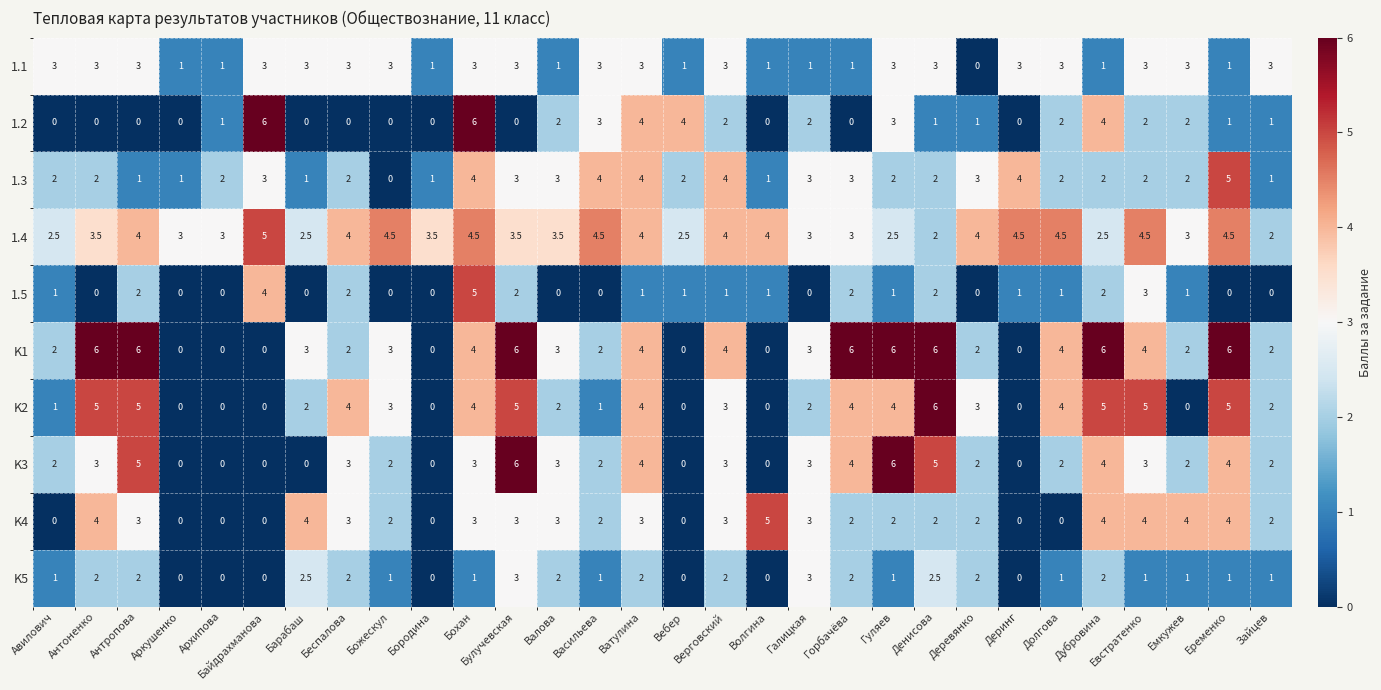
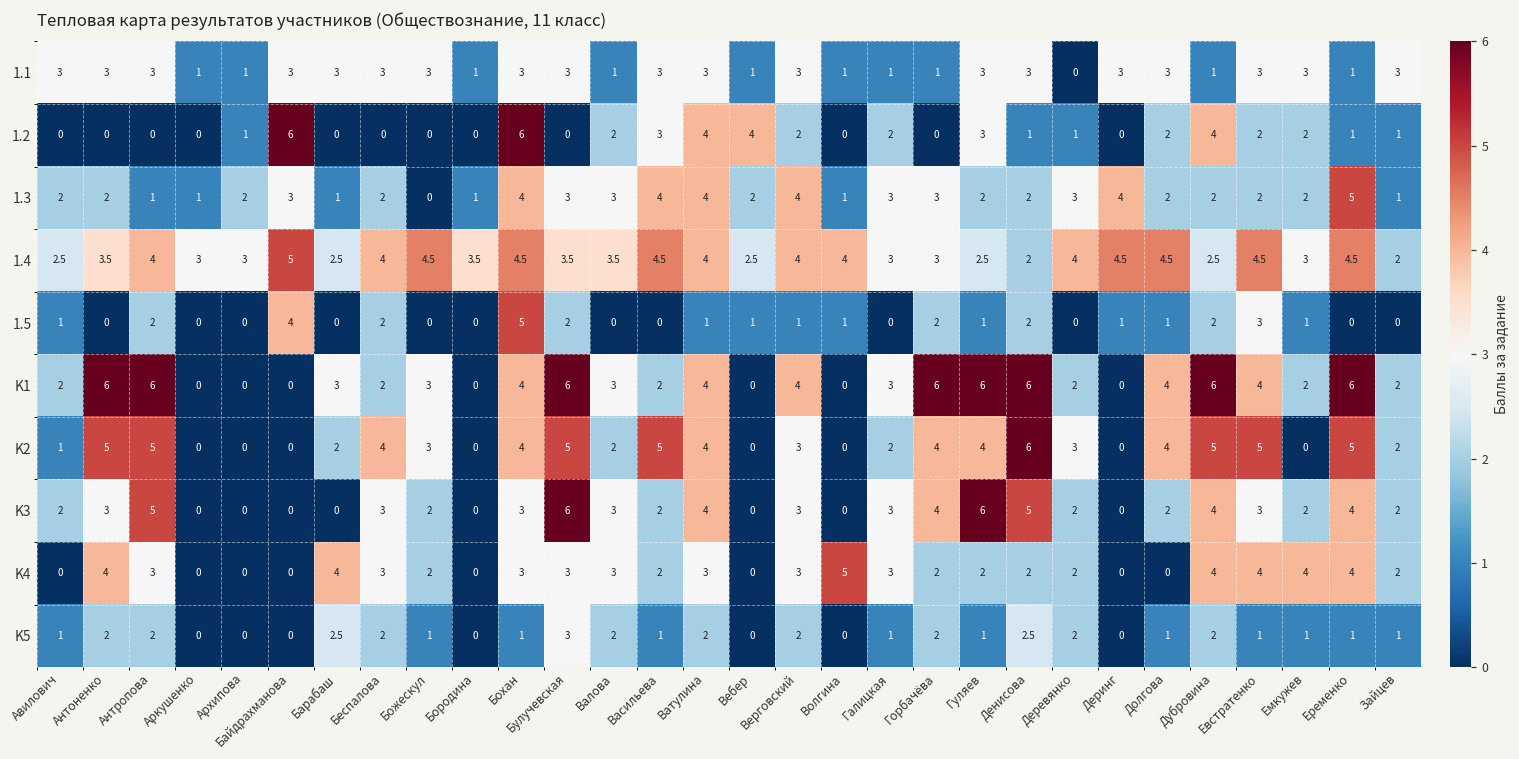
K2, Васильева: 1 -> 5
K5, Галицкая: 3 -> 1
